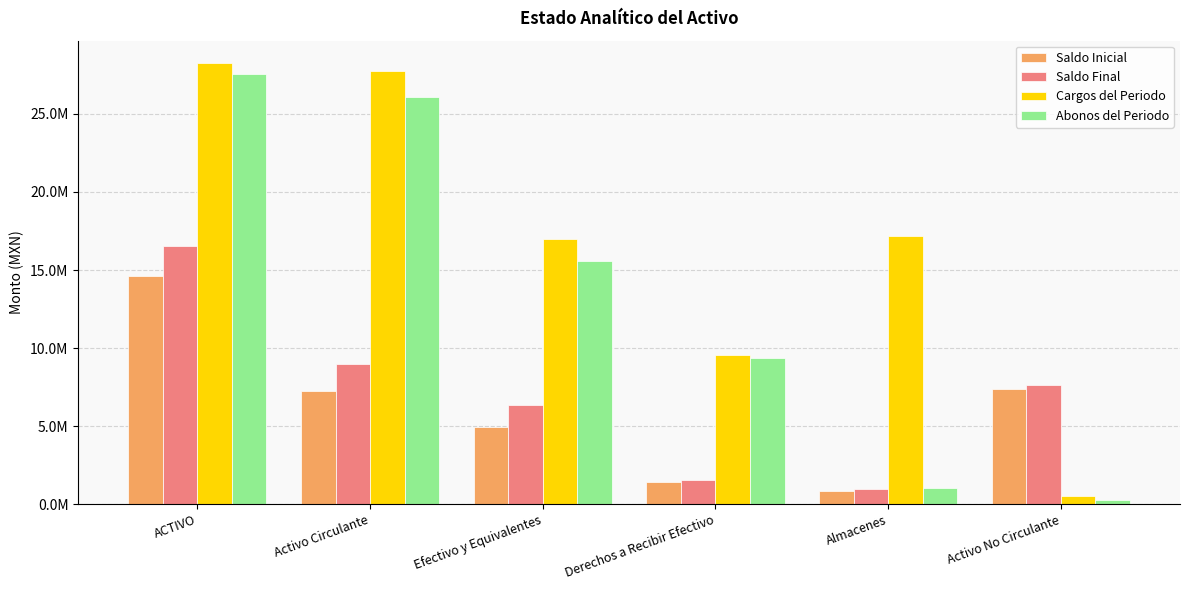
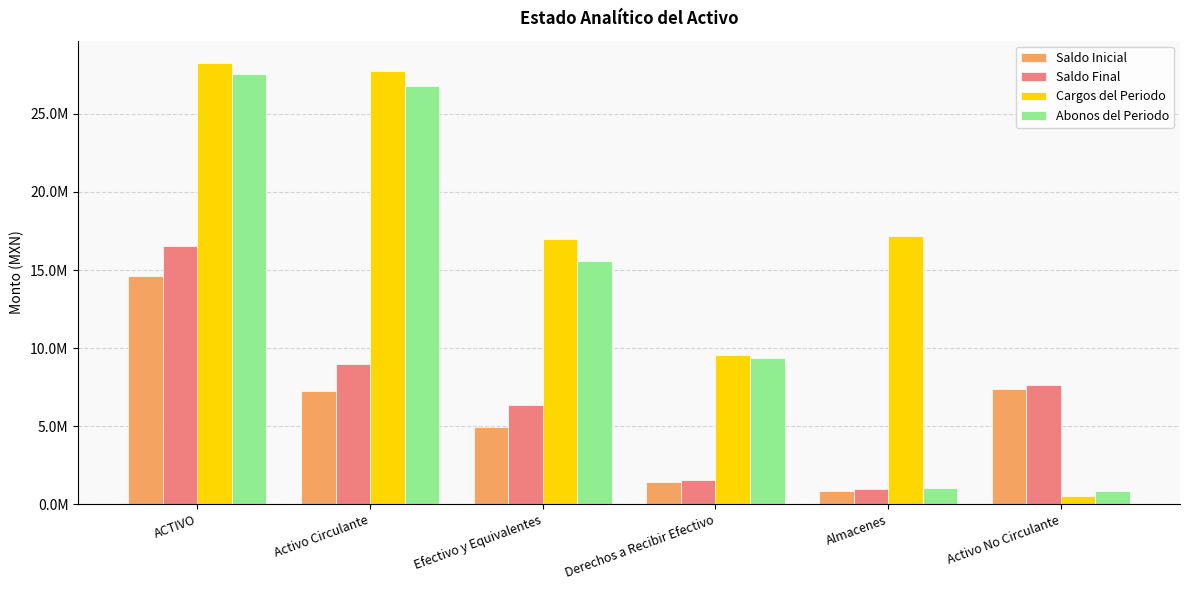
Abonos del Periodo, Activo Circulante: 26100000 -> 26800000
Abonos del Periodo, Activo No Circulante: 300000 -> 900000
